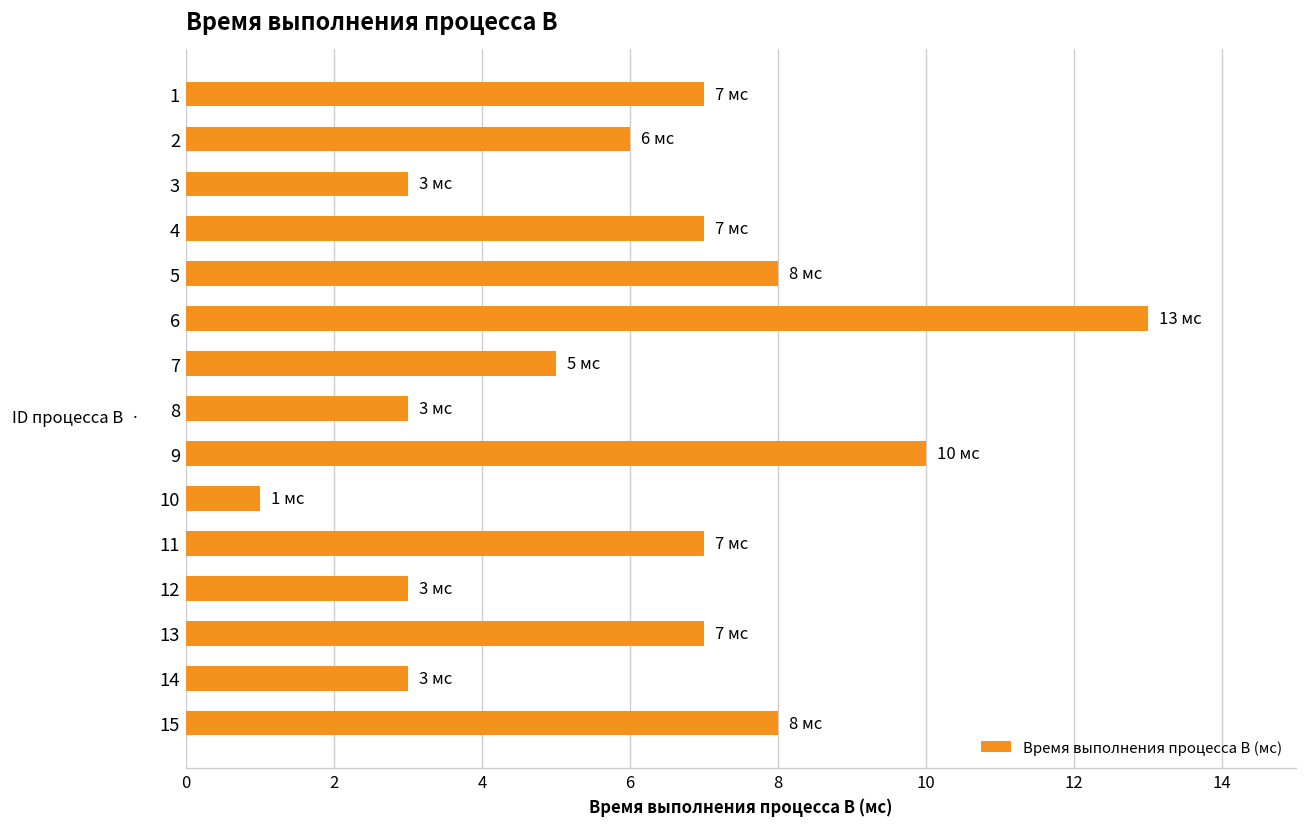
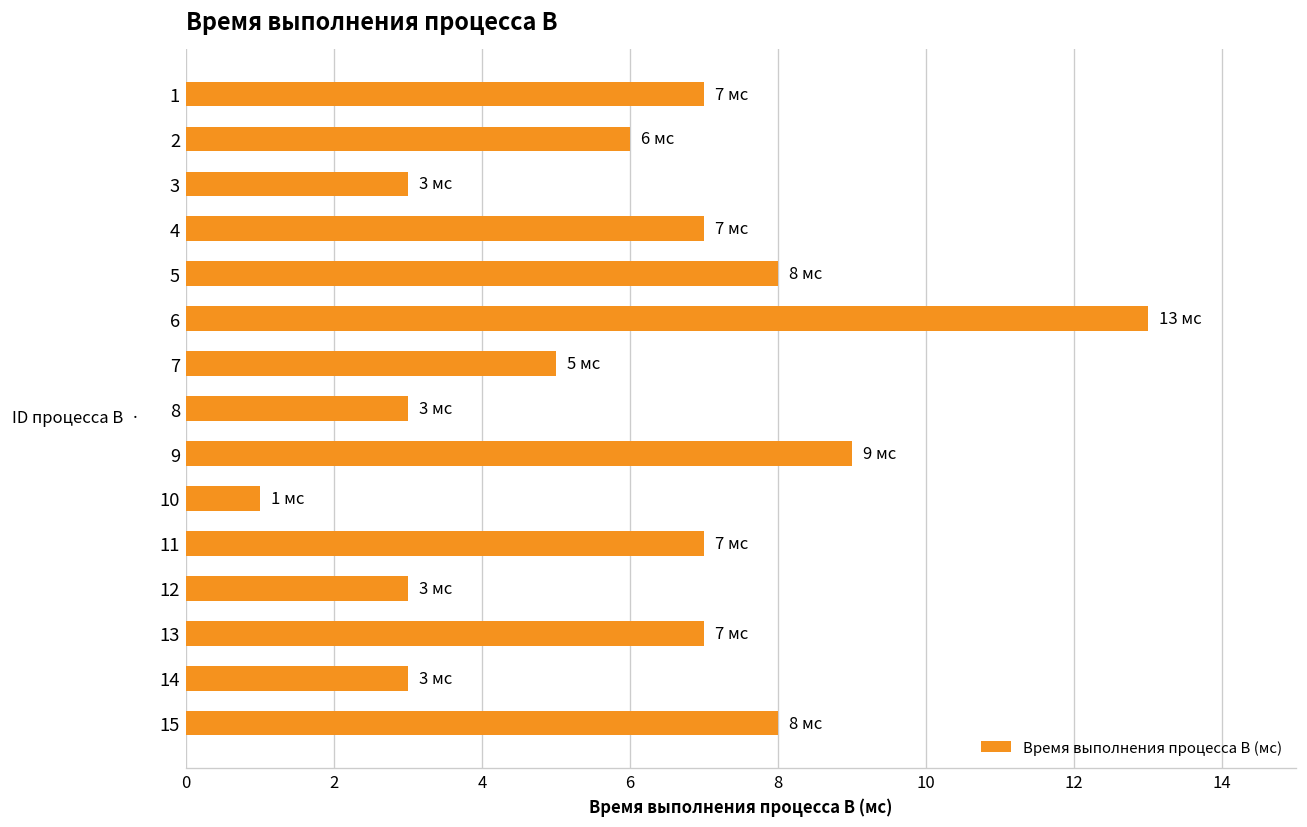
9: 10 -> 9
